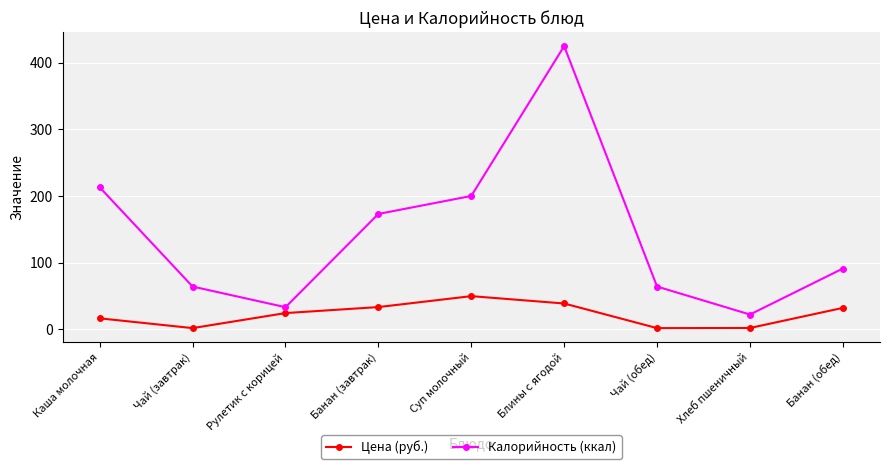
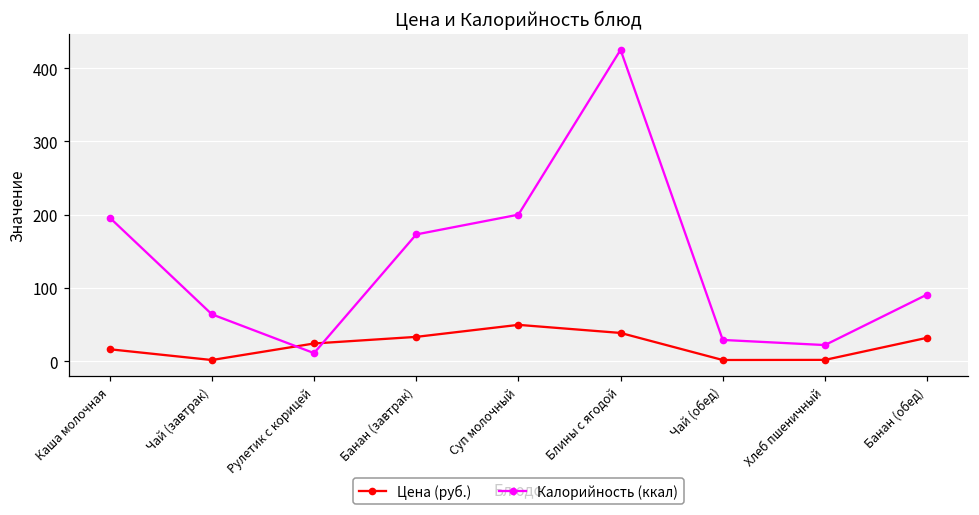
Калорийность (ккал), Каша молочная: 210 -> 200
Калорийность (ккал), Рулетик с корицей: 30 -> 10
Калорийность (ккал), Чай (обед): 60 -> 30
